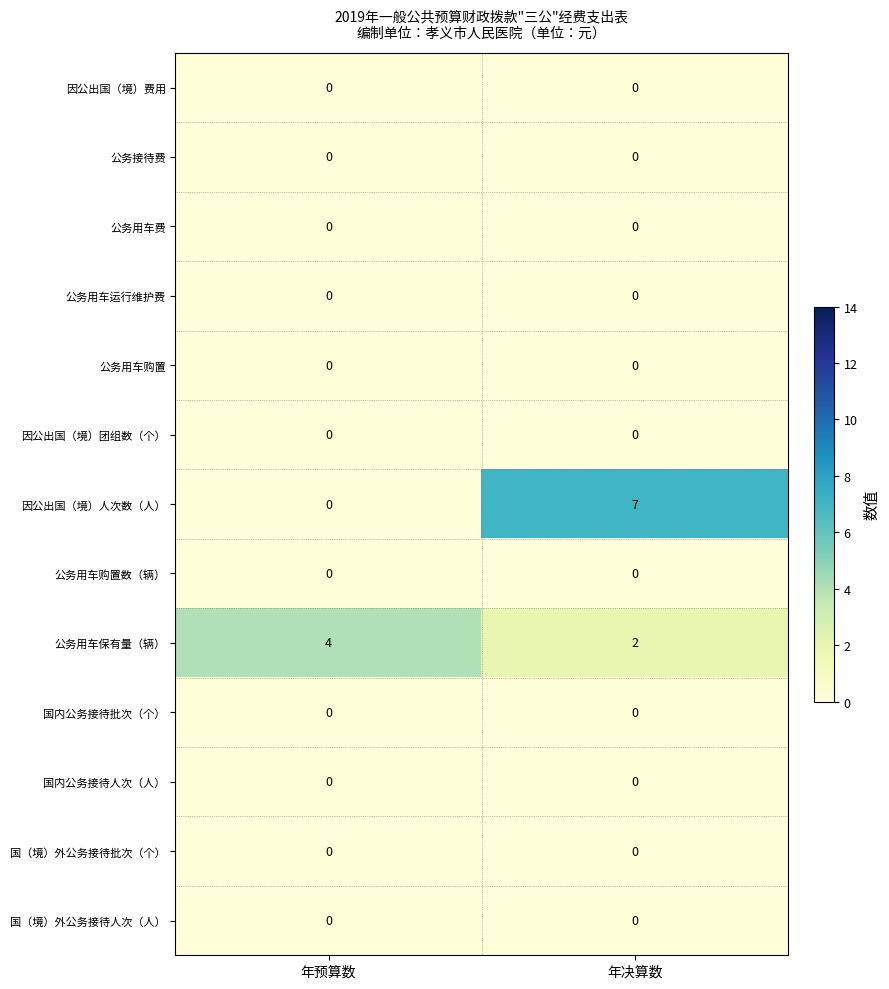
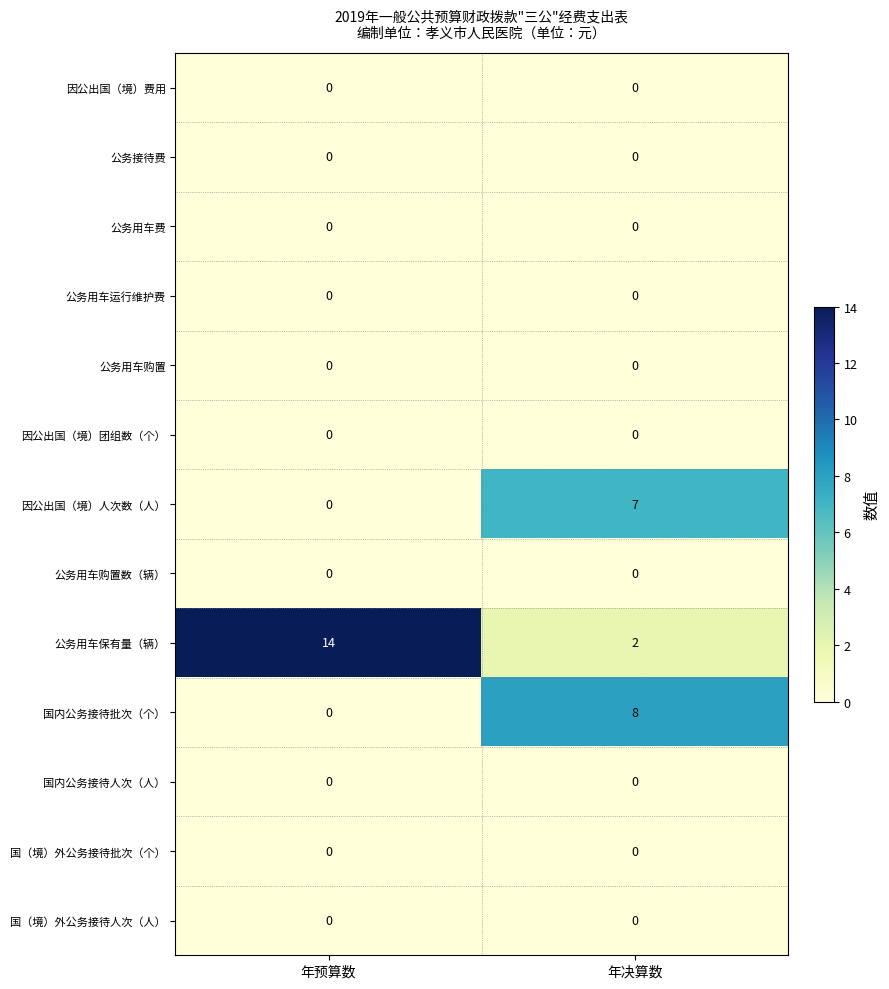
公务用车保有量（辆）, 年预算数: 4 -> 14
国内公务接待批次（个）, 年决算数: 0 -> 8
